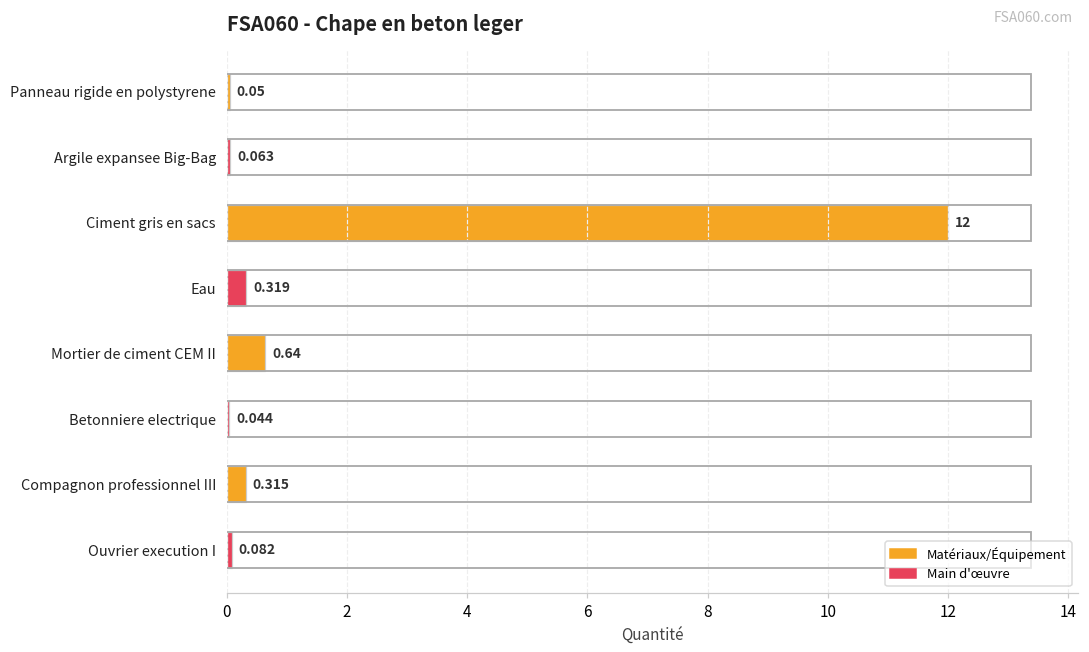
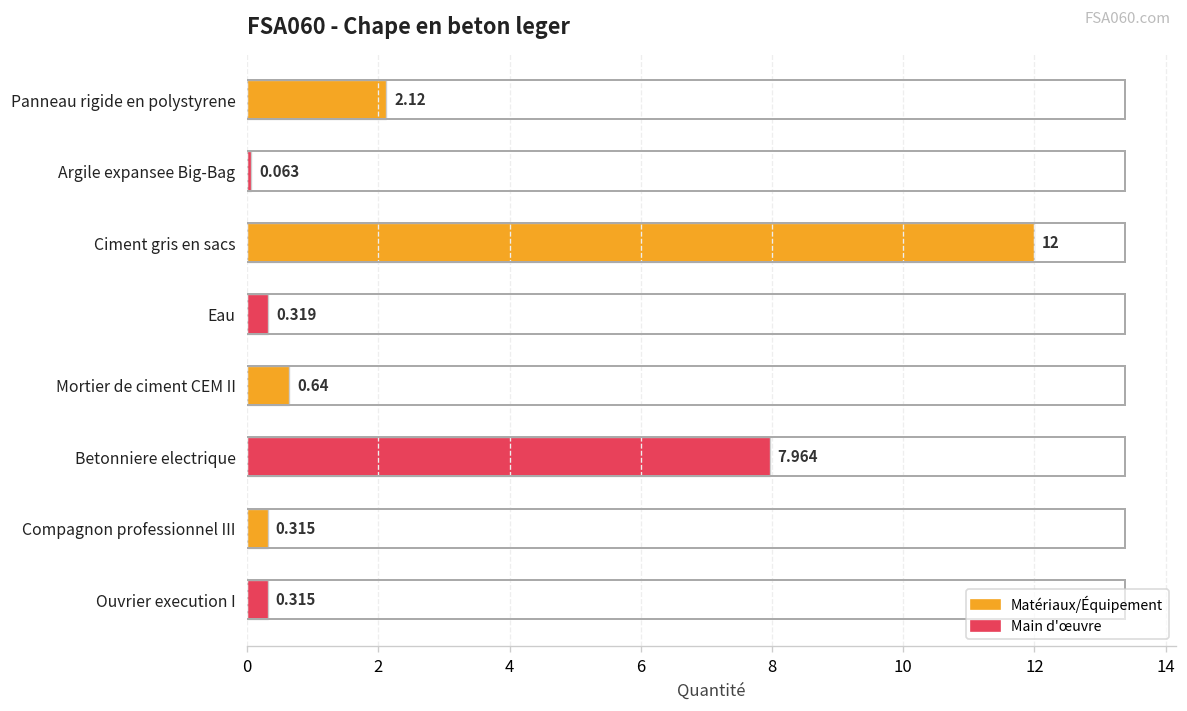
Panneau rigide en polystyrene: 0.05 -> 2.12
Betonniere electrique: 0.044 -> 7.964
Ouvrier execution I: 0.082 -> 0.315
